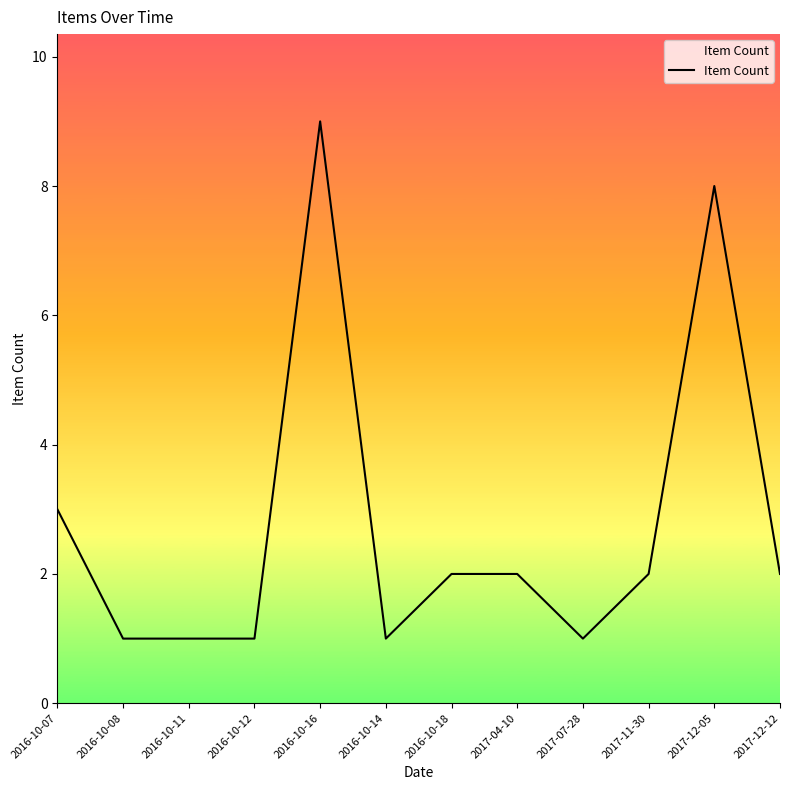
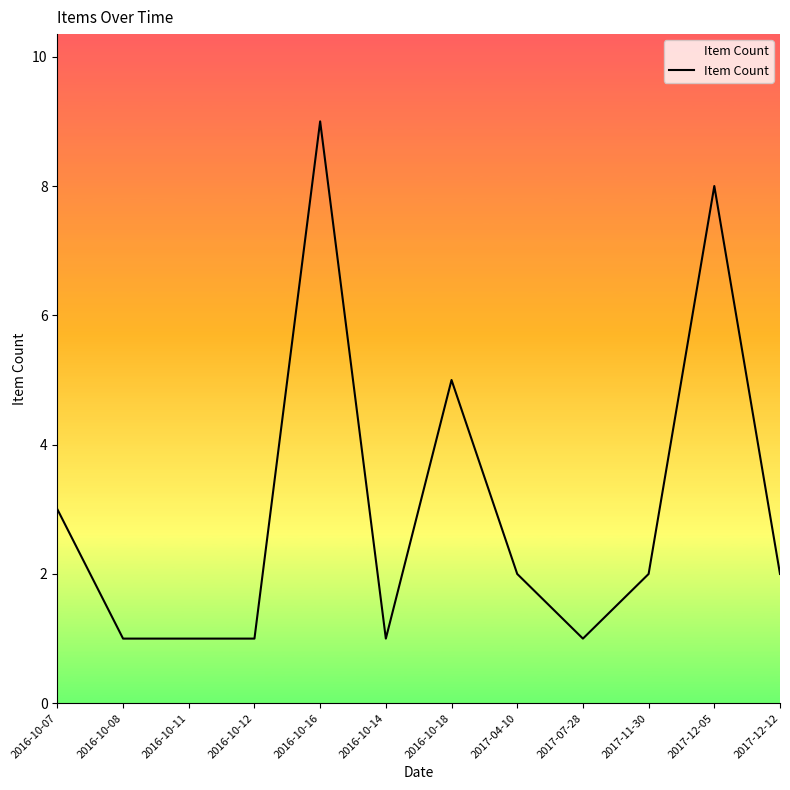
2016-10-18: 2 -> 5
